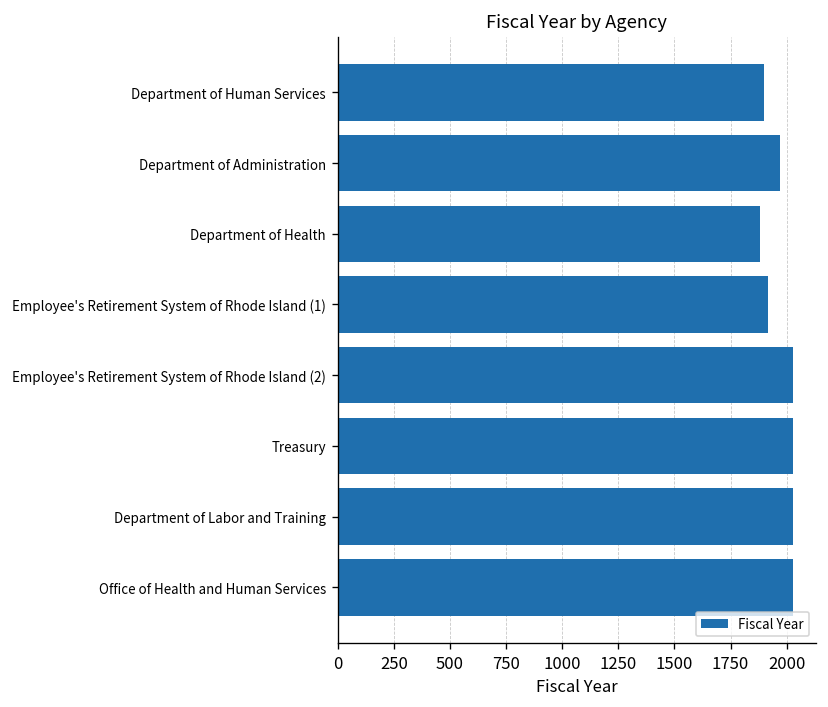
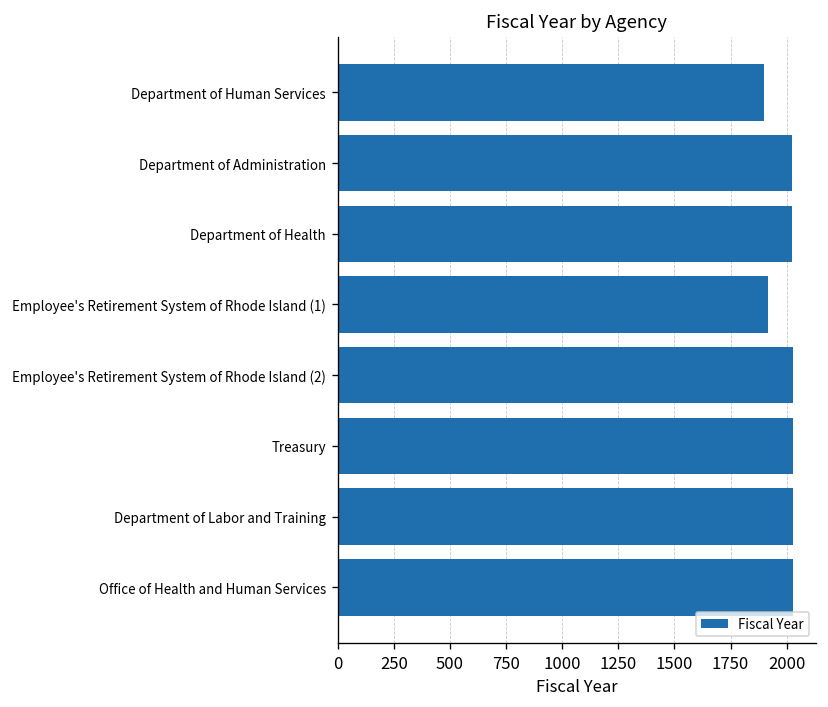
Department of Administration: 1970 -> 2020
Department of Health: 1880 -> 2020
